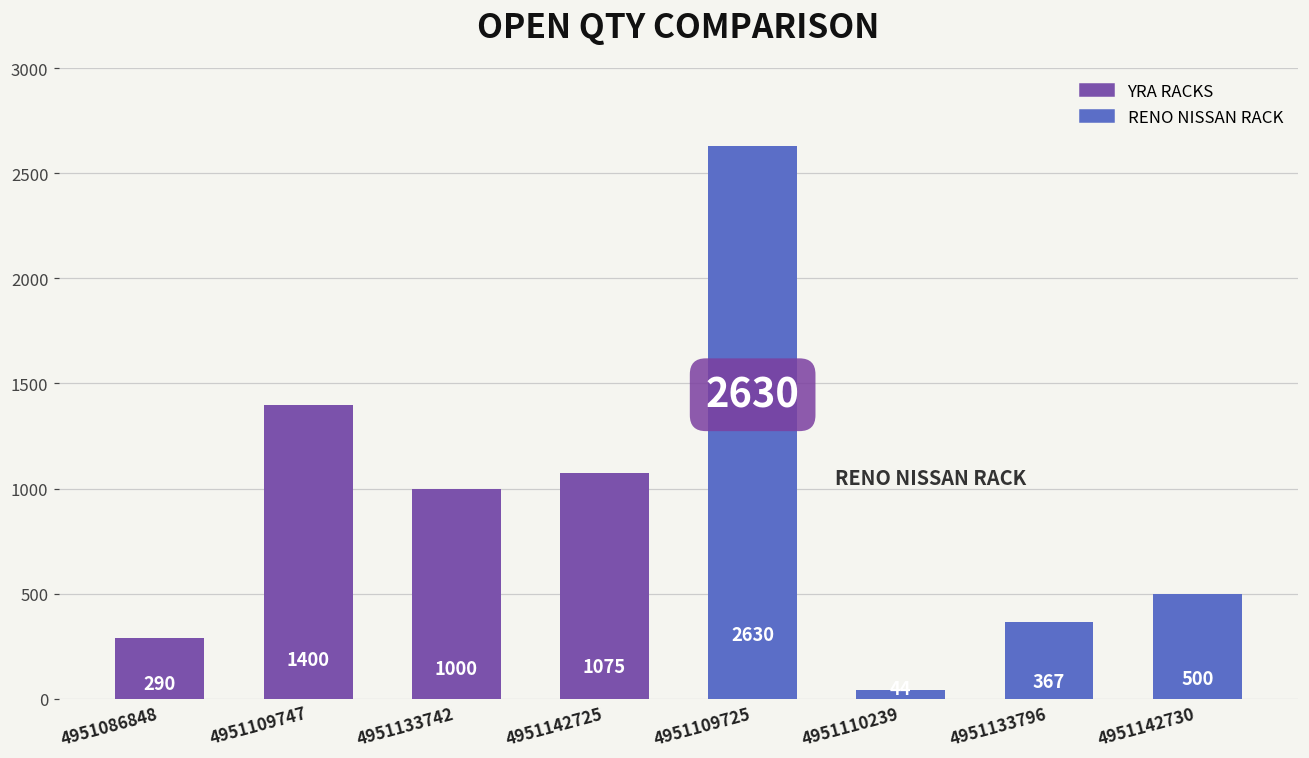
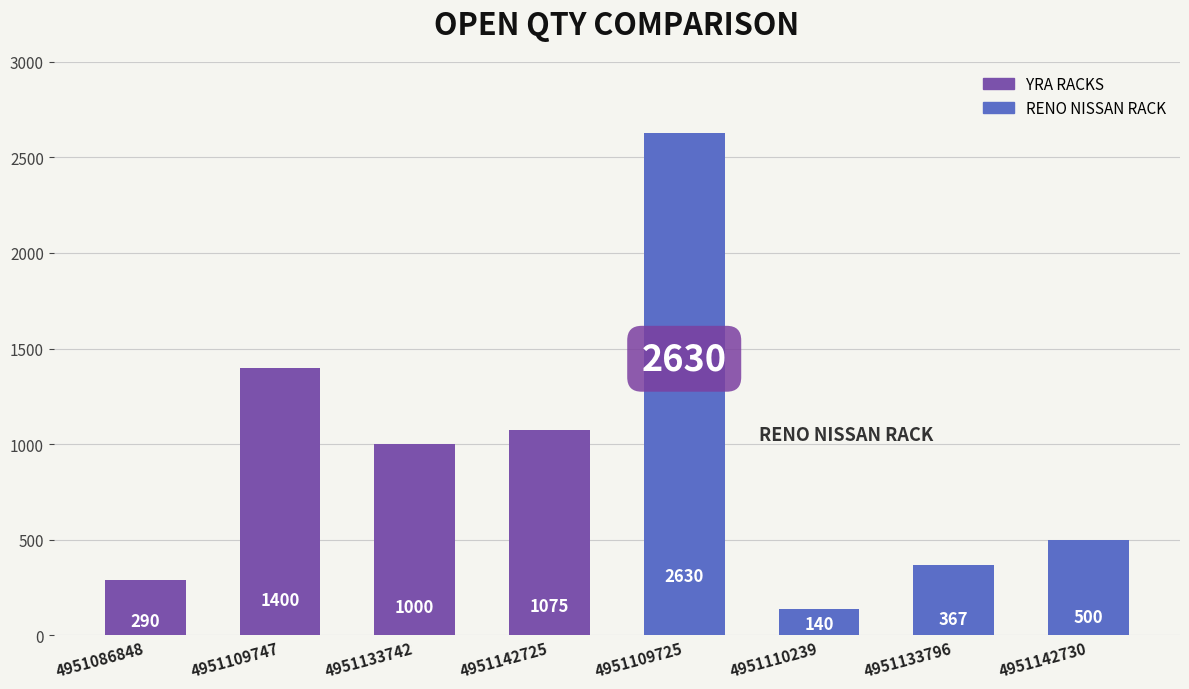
4951110239: 40 -> 140
